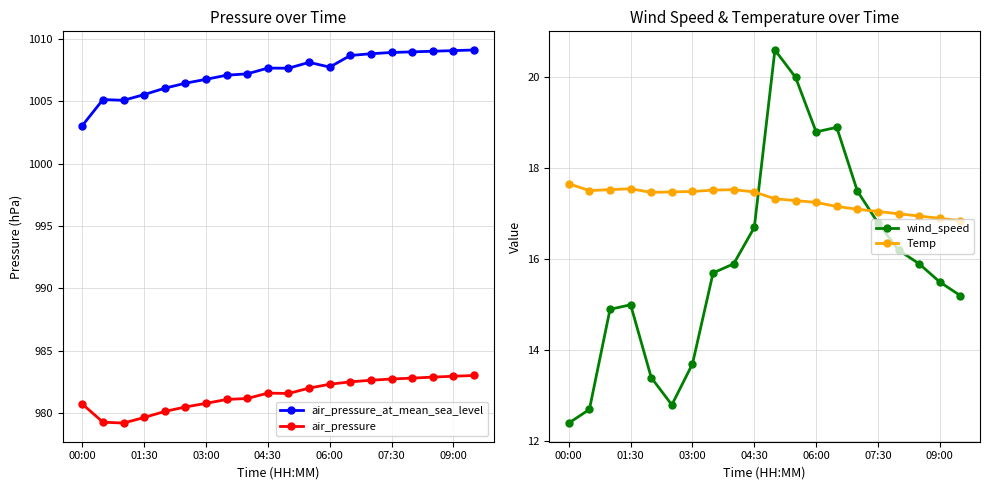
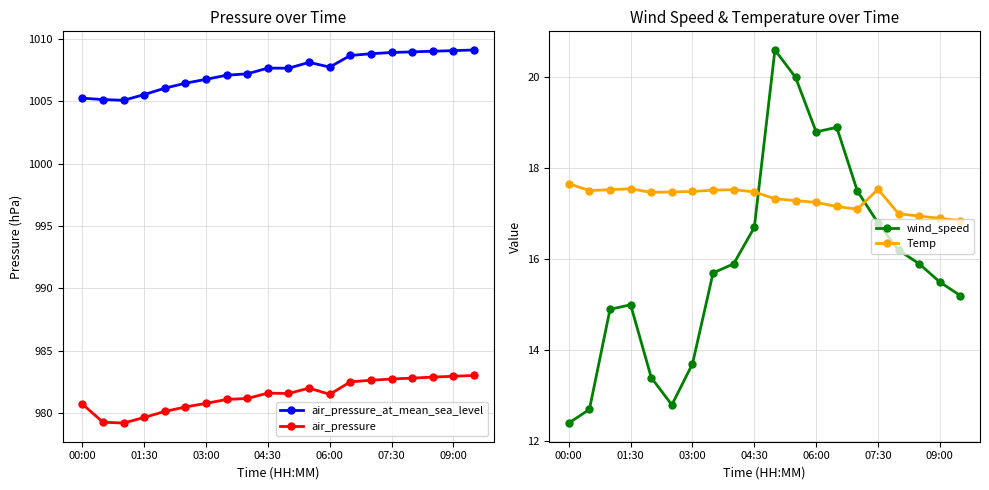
Pressure over Time, air_pressure_at_mean_sea_level, 00:00: 1003.1 -> 1005.2
Pressure over Time, air_pressure, 06:00: 982.3 -> 981.5
Wind Speed & Temperature over Time, Temp, 07:30: 17.1 -> 17.5
